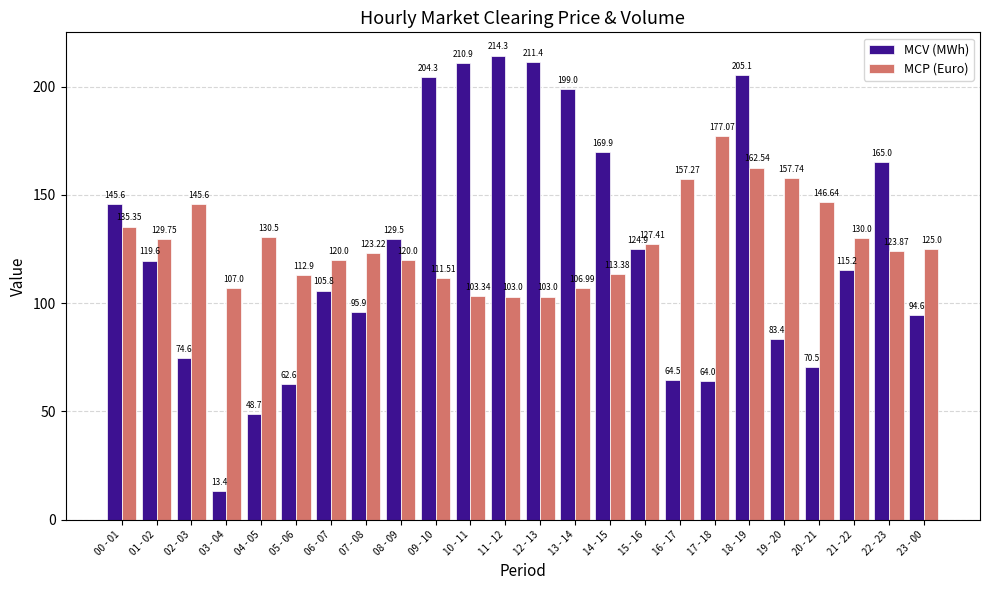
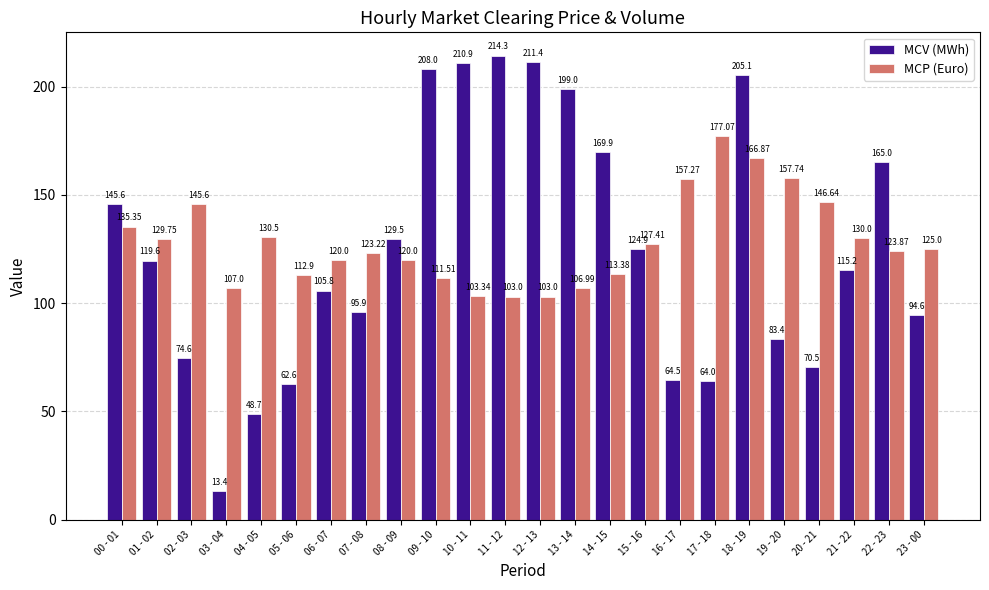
MCV (MWh), 09 - 10: 204.3 -> 208.0
MCP (Euro), 18 - 19: 162.54 -> 166.87
